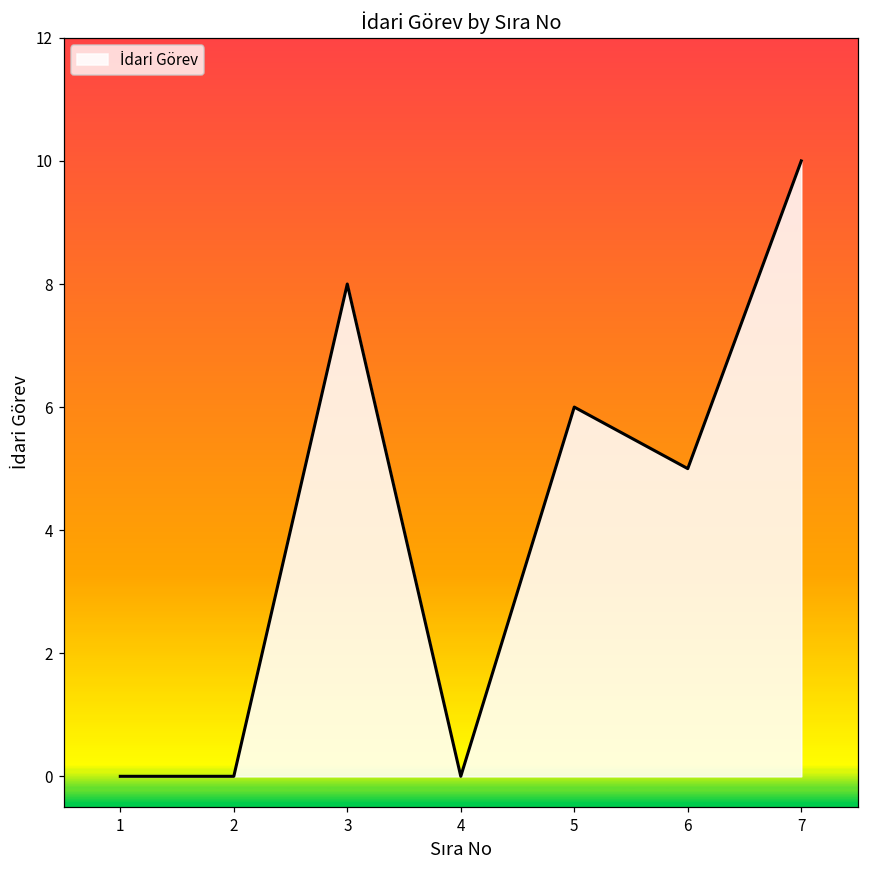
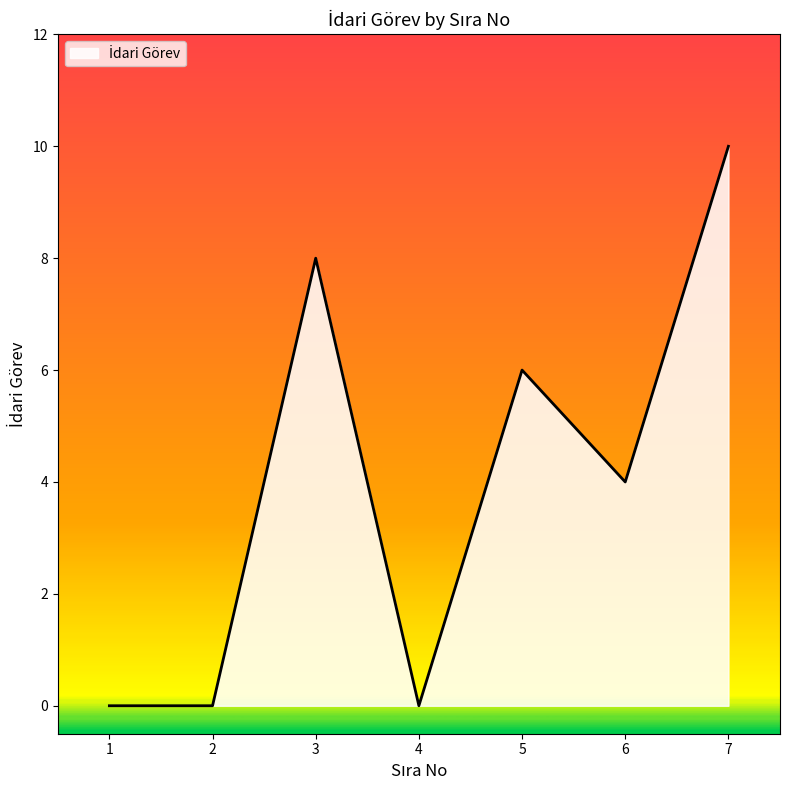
6: 5 -> 4
